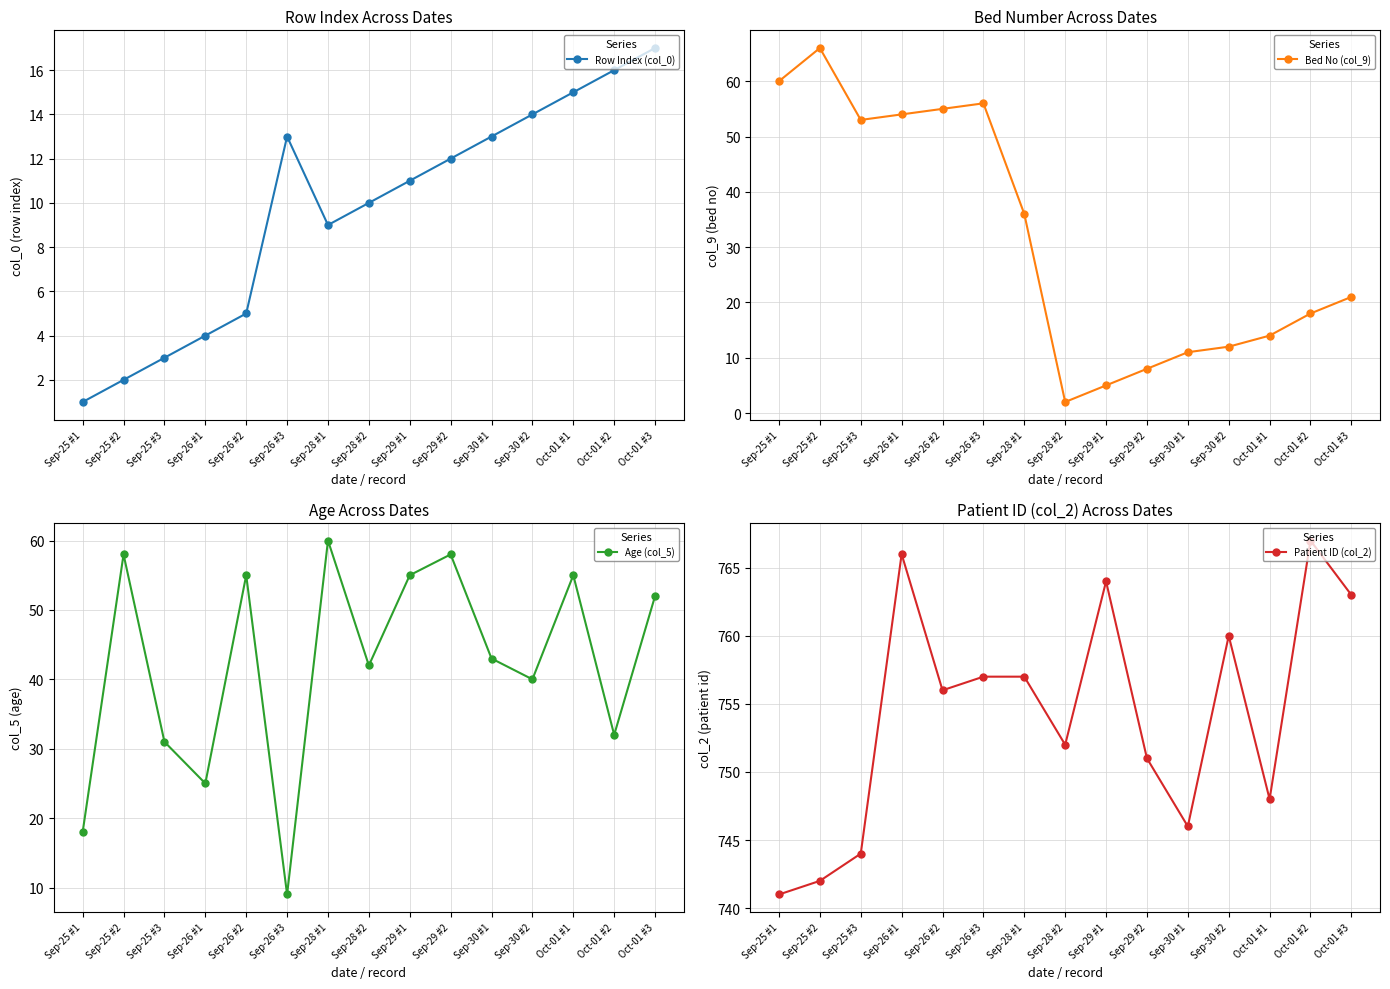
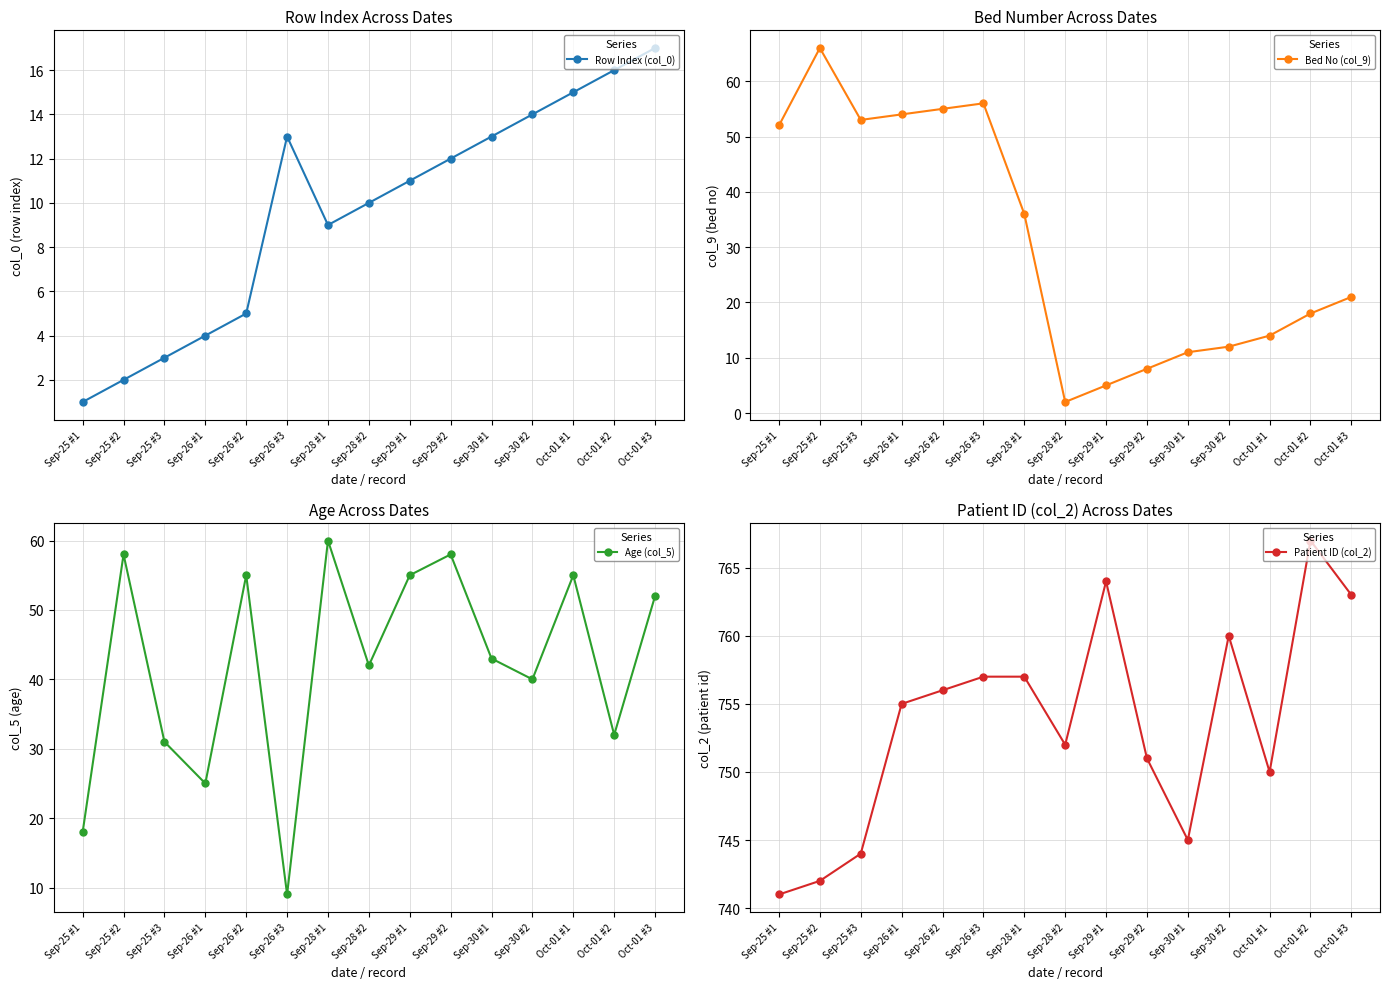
Bed Number Across Dates, Sep-25 #1: 60 -> 52
Patient ID (col_2) Across Dates, Sep-26 #1: 766 -> 755
Patient ID (col_2) Across Dates, Sep-30 #1: 746 -> 745
Patient ID (col_2) Across Dates, Oct-01 #1: 748 -> 750
